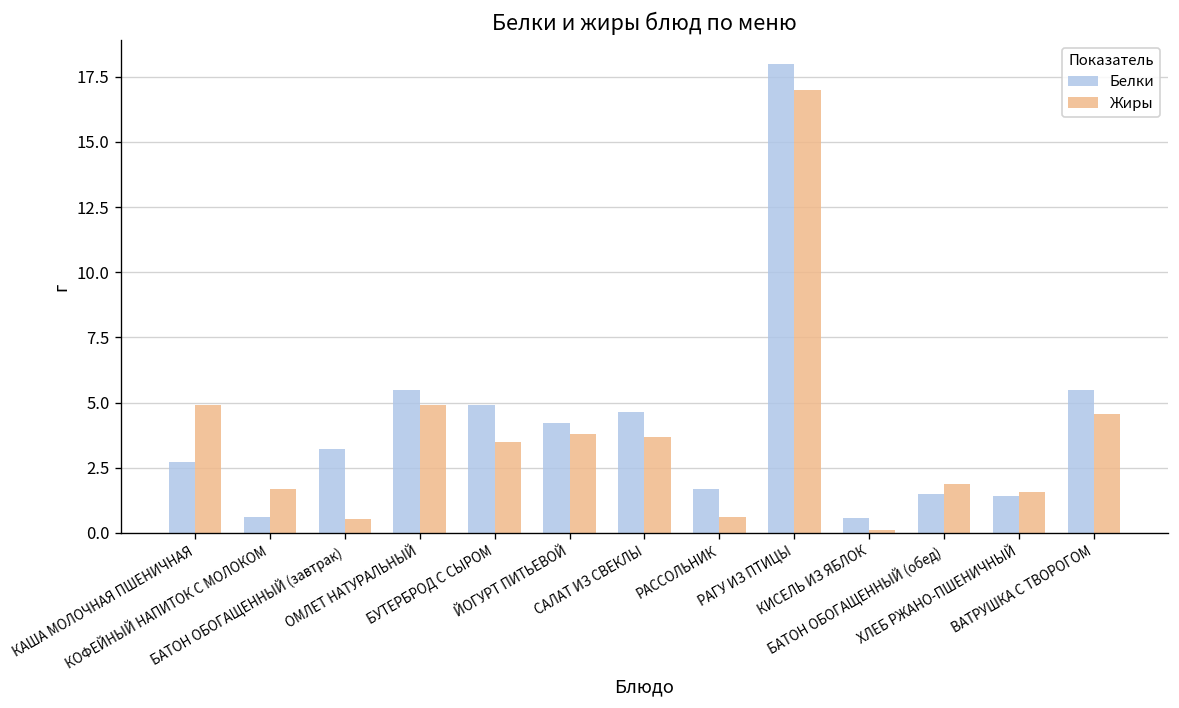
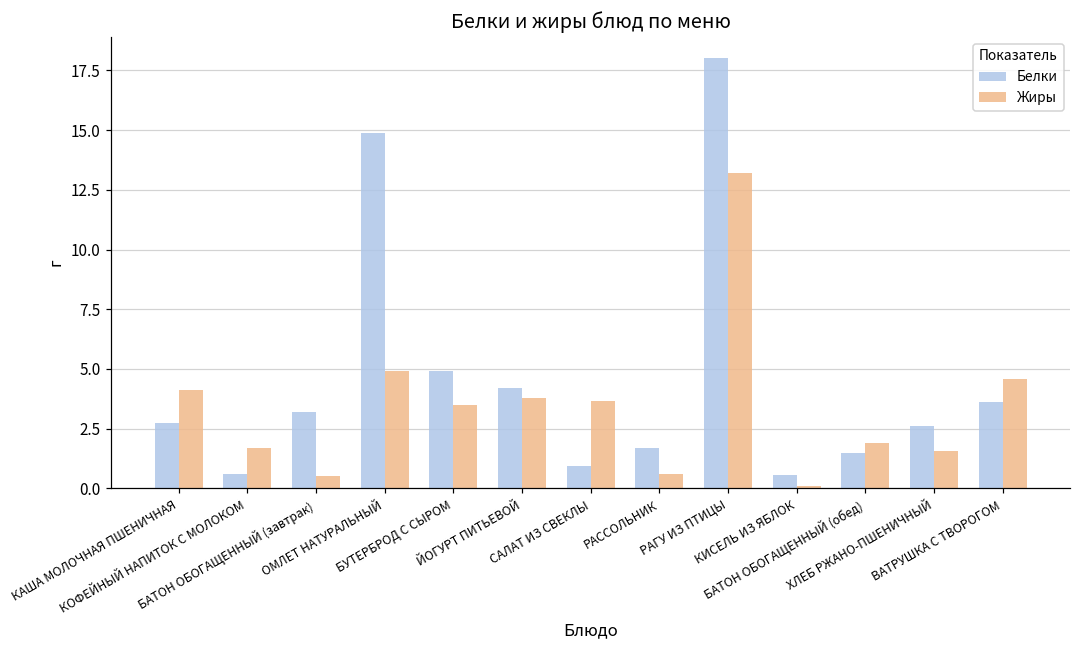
Жиры, КАША МОЛОЧНАЯ ПШЕНИЧНАЯ: 4.9 -> 4.1
Белки, ОМЛЕТ НАТУРАЛЬНЫЙ: 5.5 -> 14.9
Белки, САЛАТ ИЗ СВЕКЛЫ: 4.7 -> 0.9
Жиры, РАГУ ИЗ ПТИЦЫ: 17.0 -> 13.2
Белки, ХЛЕБ РЖАНО-ПШЕНИЧНЫЙ: 1.4 -> 2.6
Белки, ВАТРУШКА С ТВОРОГОМ: 5.5 -> 3.6
